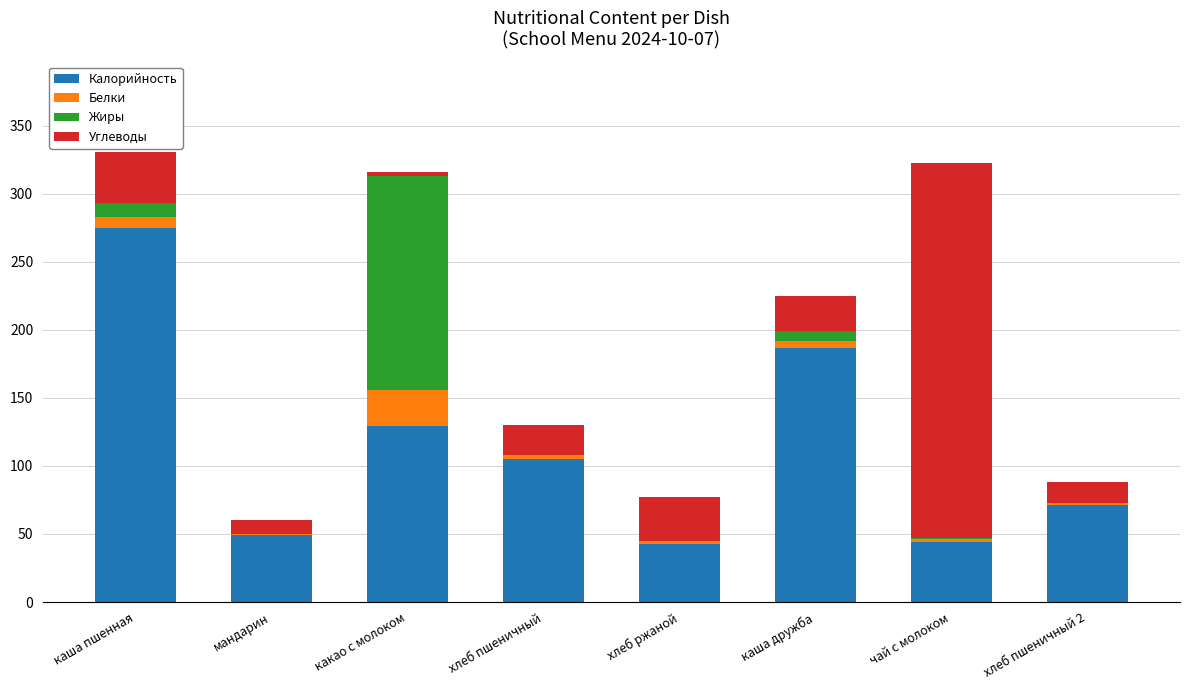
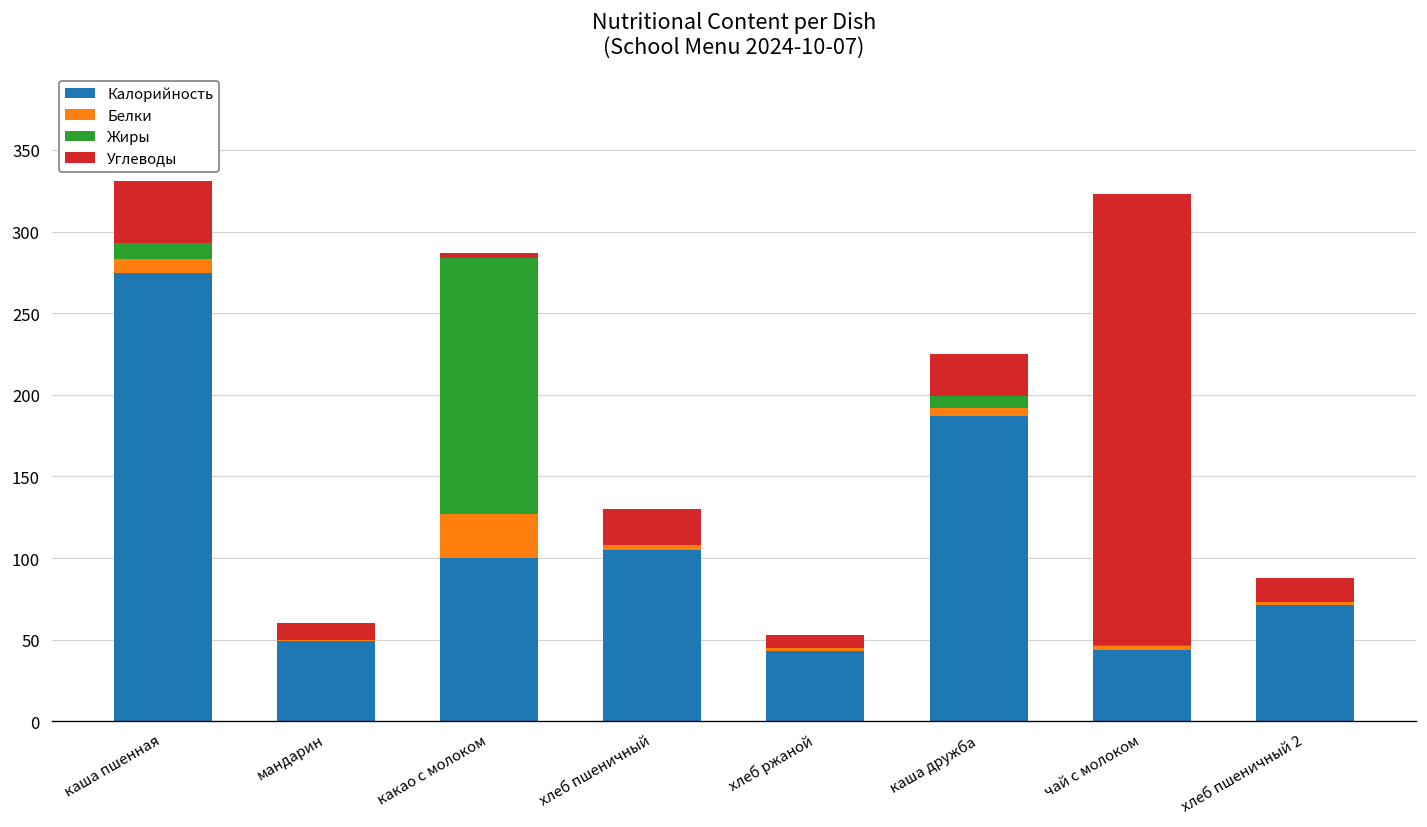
Калорийность, какао с молоком: 129 -> 100
Углеводы, хлеб ржаной: 32 -> 8
